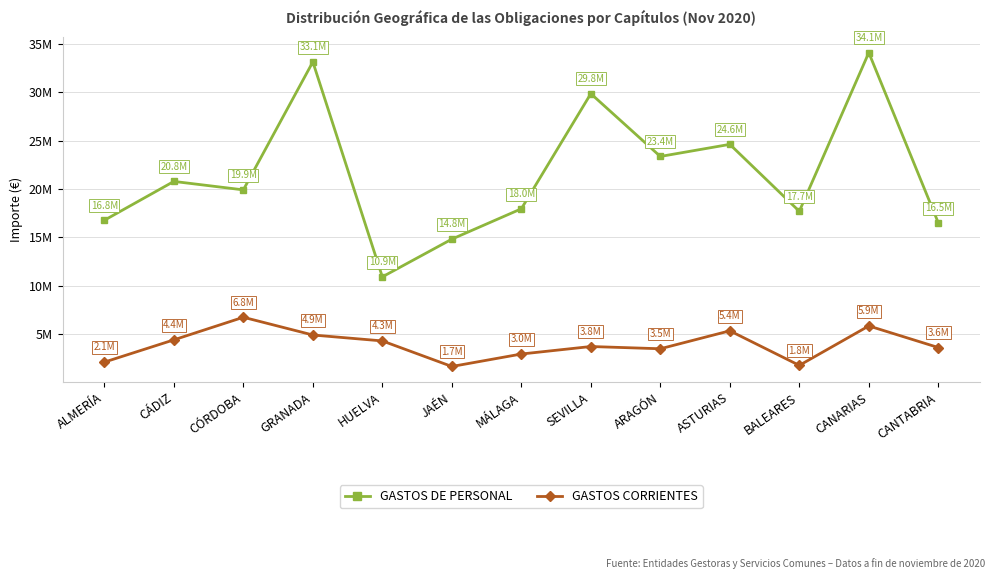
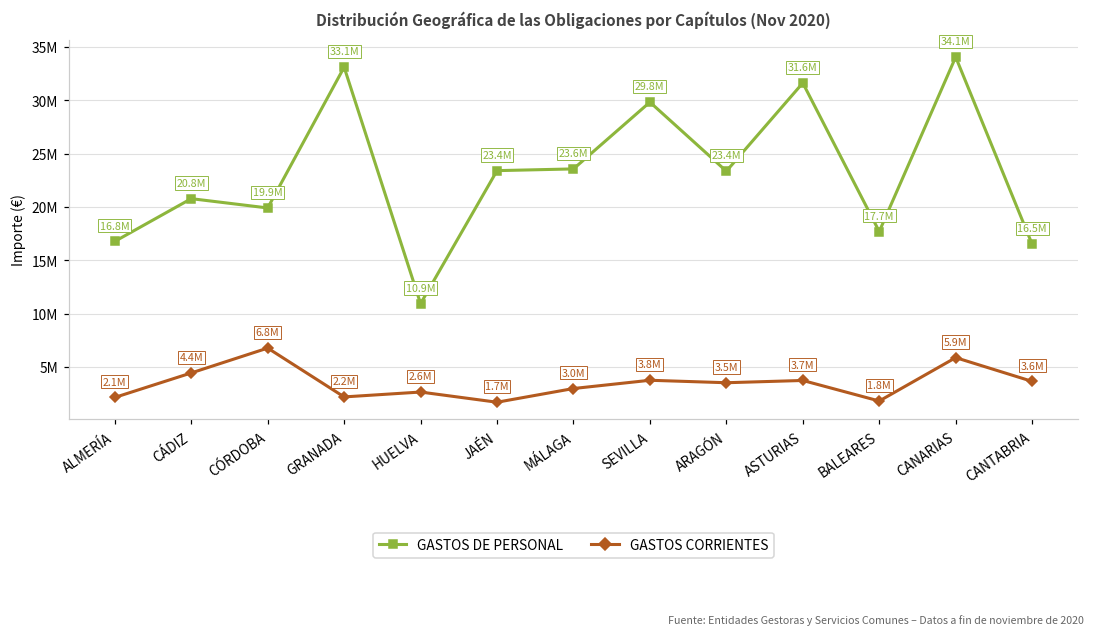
GASTOS CORRIENTES, GRANADA: 4.9M -> 2.2M
GASTOS CORRIENTES, HUELVA: 4.3M -> 2.6M
GASTOS DE PERSONAL, JAÉN: 14.8M -> 23.4M
GASTOS DE PERSONAL, MÁLAGA: 18.0M -> 23.6M
GASTOS DE PERSONAL, ASTURIAS: 24.6M -> 31.6M
GASTOS CORRIENTES, ASTURIAS: 5.4M -> 3.7M
